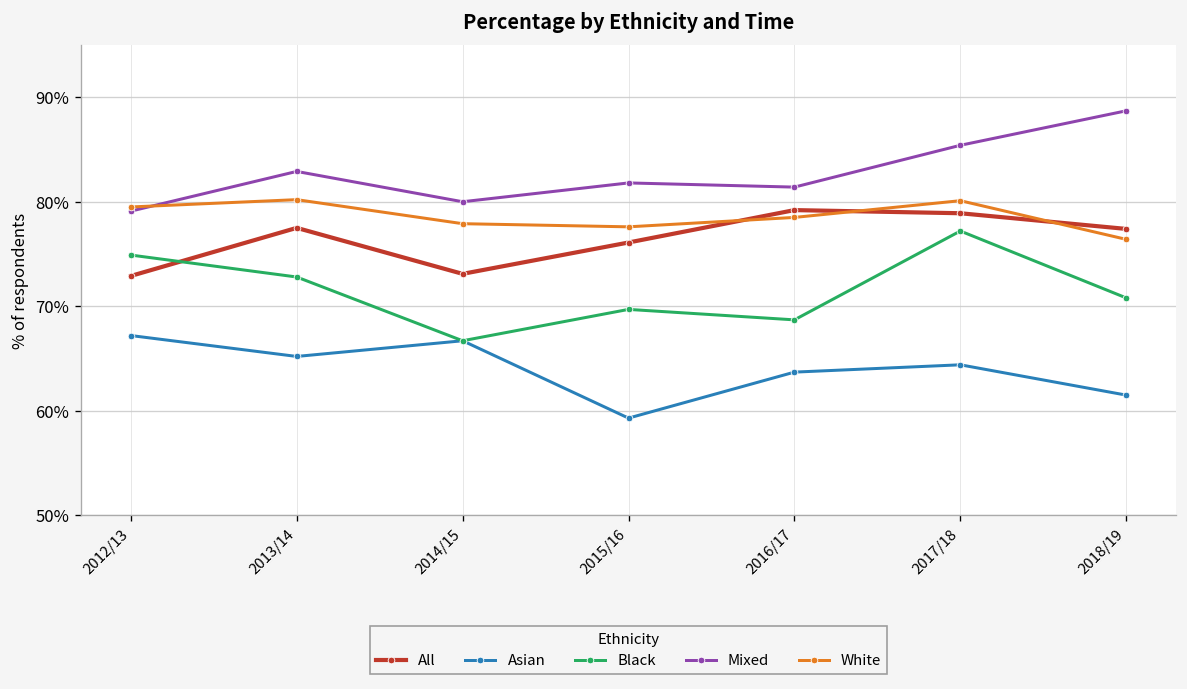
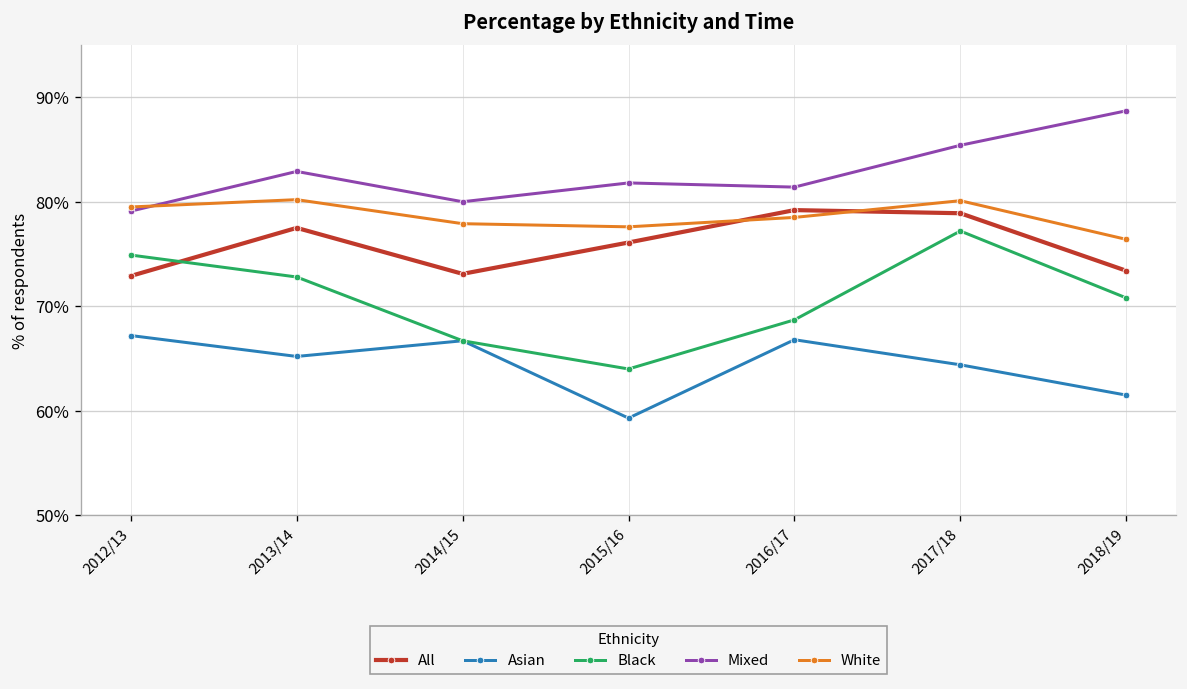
Black, 2015/16: 70% -> 64%
Asian, 2016/17: 64% -> 67%
All, 2018/19: 77% -> 73%
